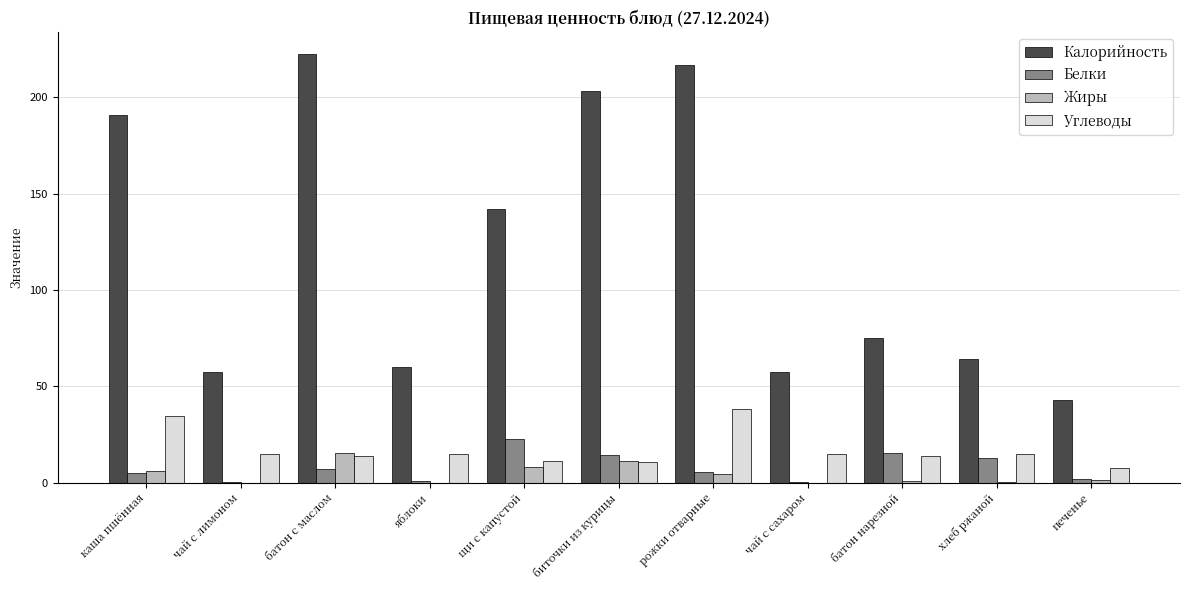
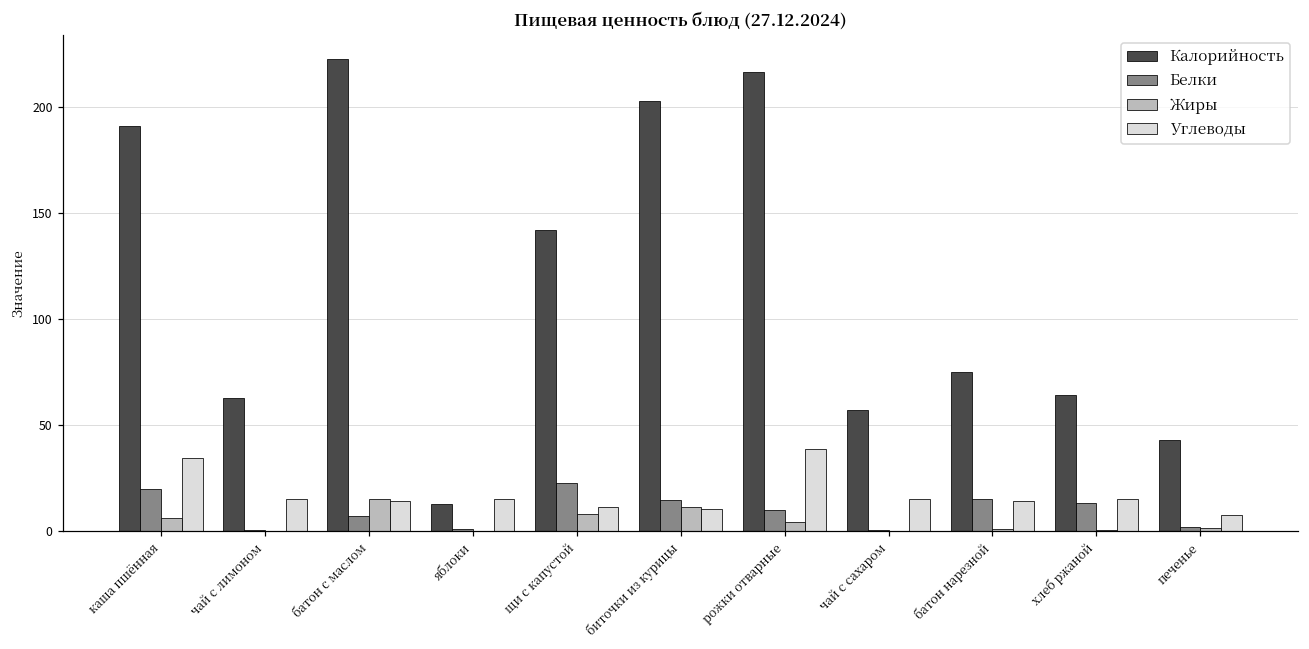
Белки, каша пшённая: 5 -> 20
Калорийность, чай с лимоном: 57 -> 62
Калорийность, яблоки: 60 -> 13
Белки, рожки отварные: 5 -> 10
